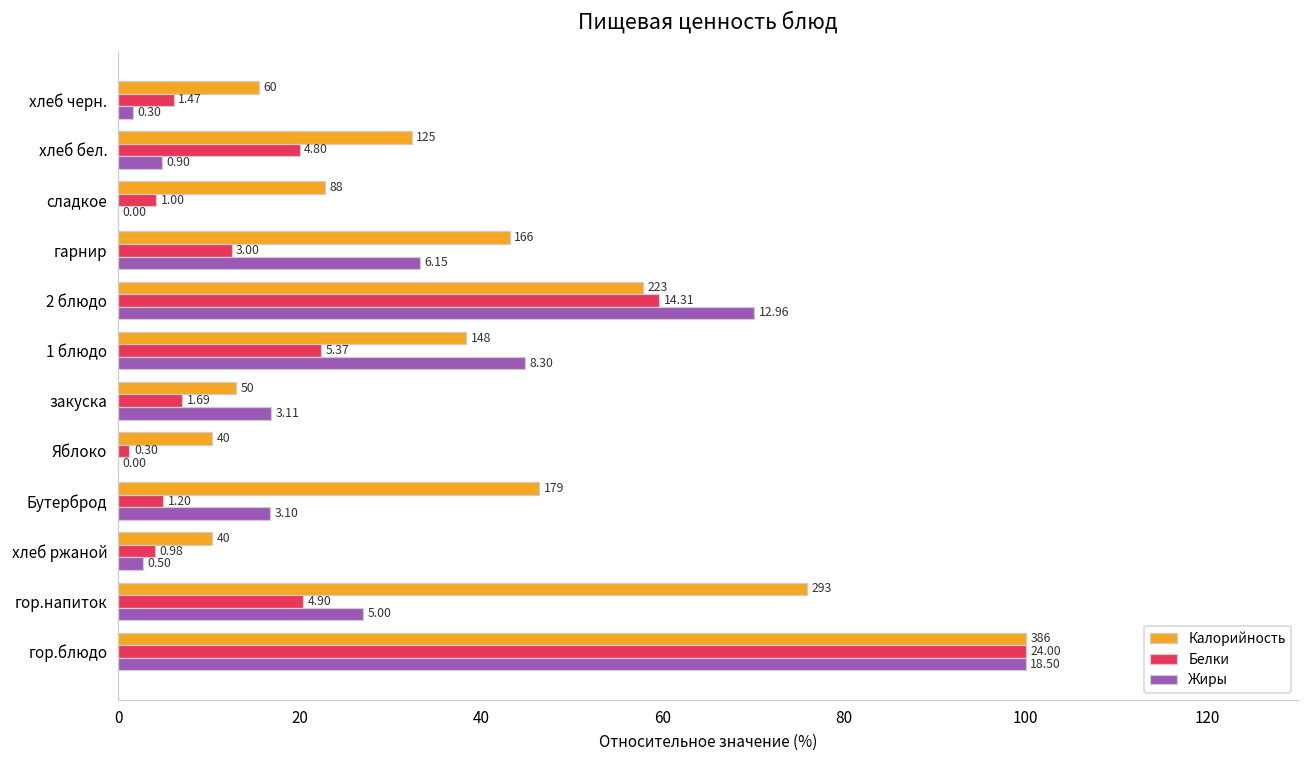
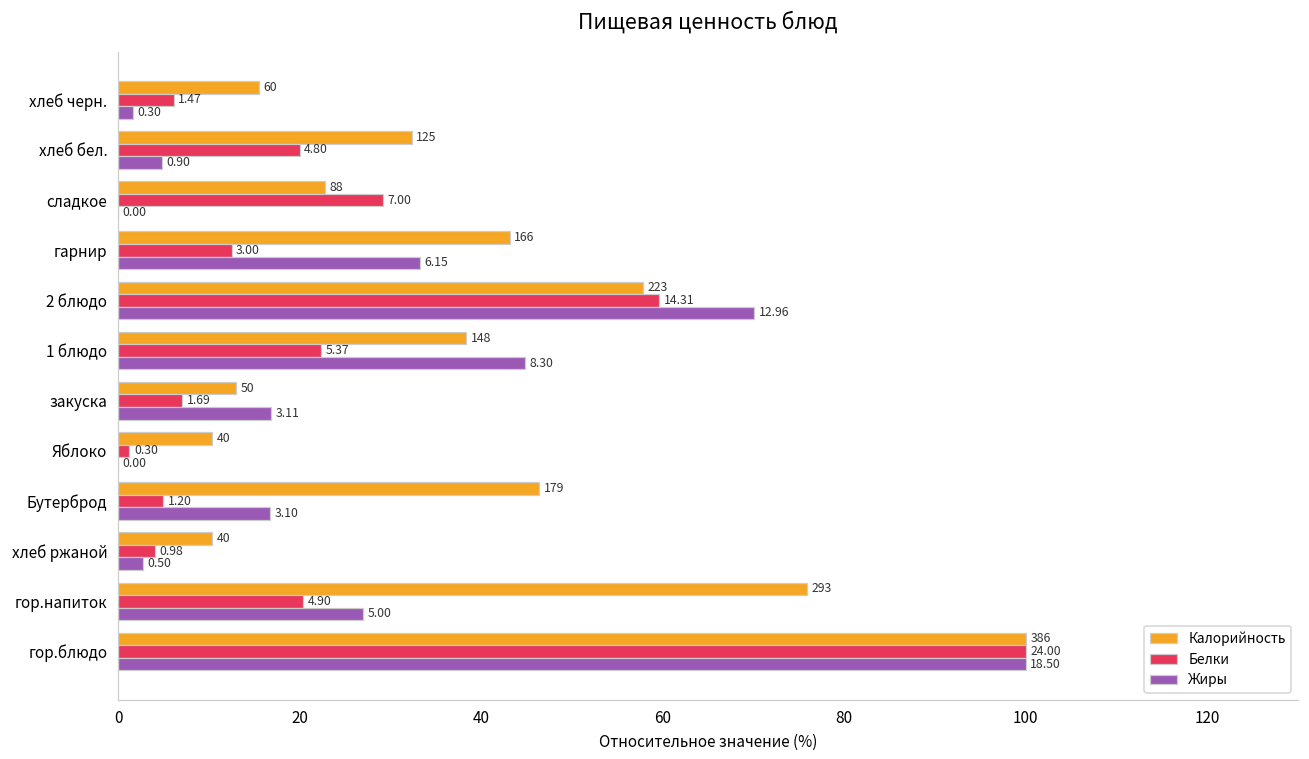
Белки, сладкое: 1.00 -> 7.00
